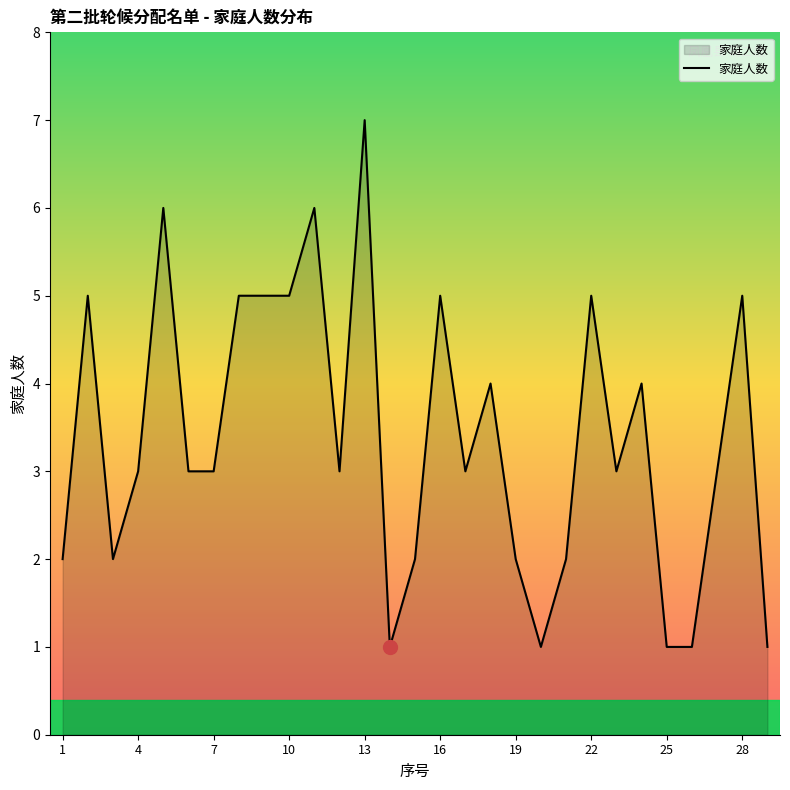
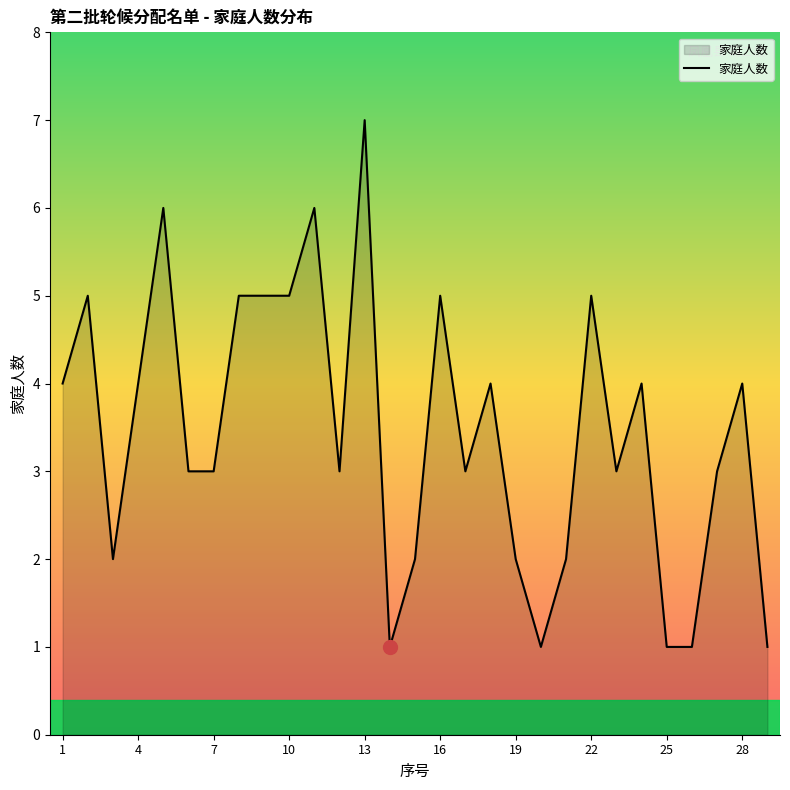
家庭人数, 1: 2 -> 4
家庭人数, 4: 3 -> 4
家庭人数, 28: 5 -> 4
